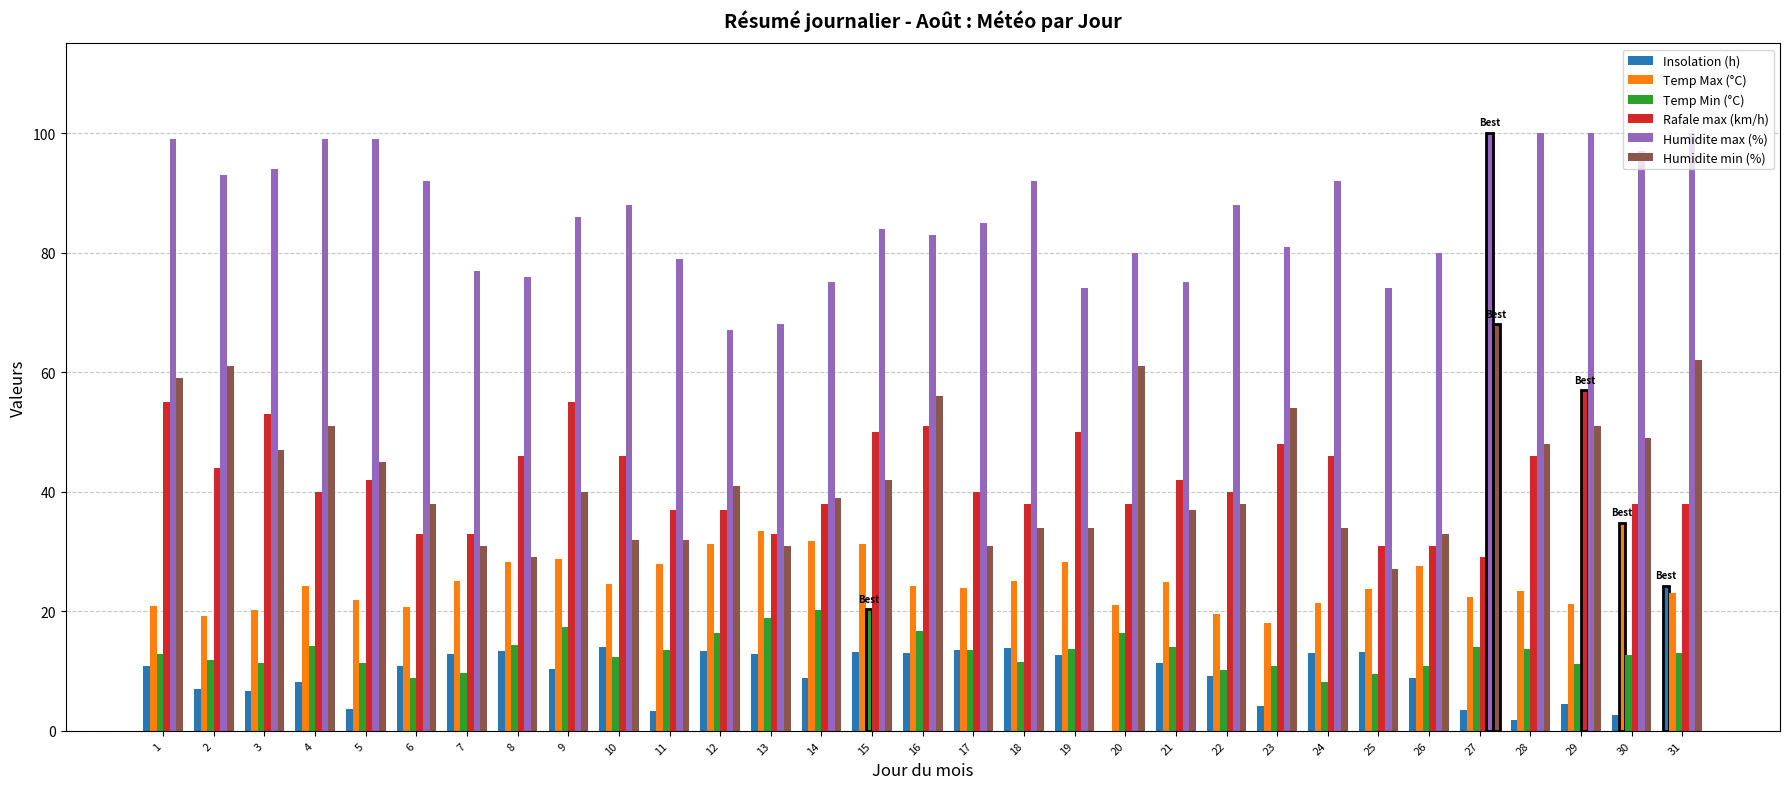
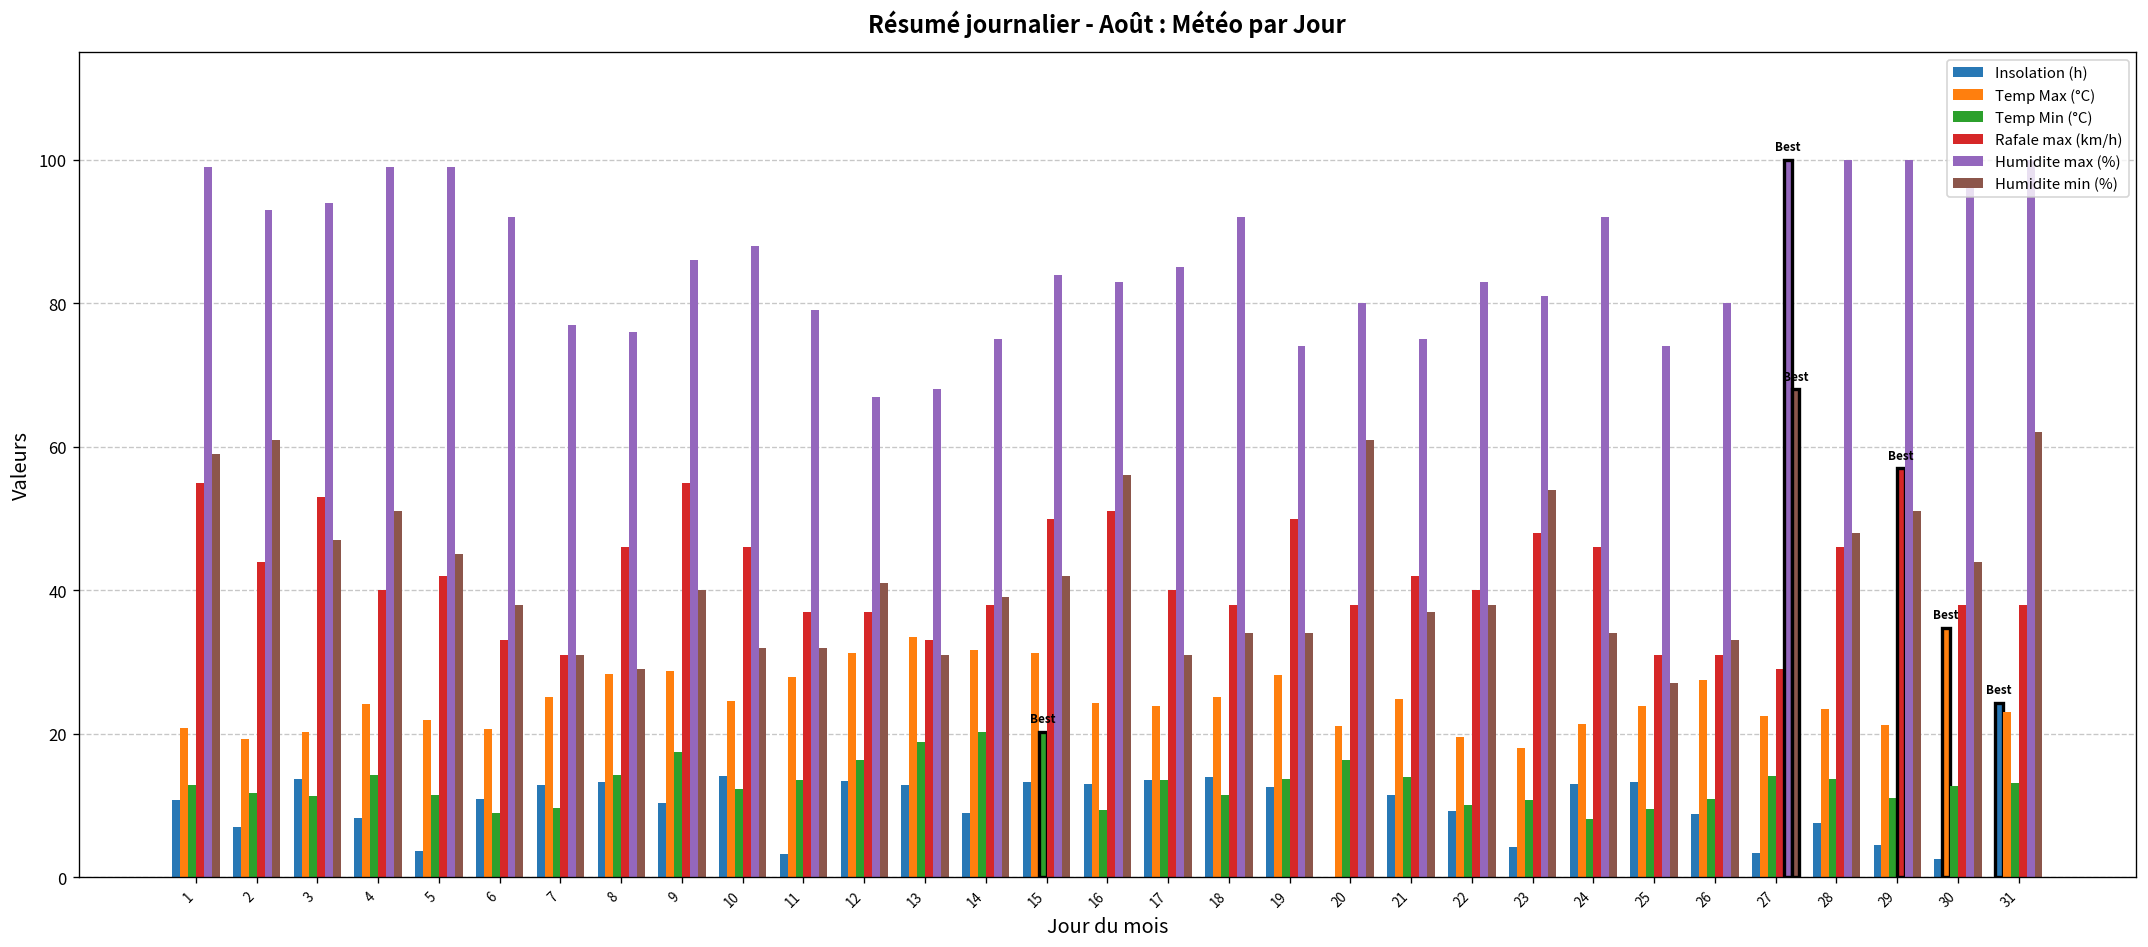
Insolation (h), 3: 7 -> 14
Rafale max (km/h), 7: 33 -> 31
Temp Min (°C), 16: 17 -> 9
Humidite max (%), 22: 88 -> 83
Insolation (h), 28: 2 -> 8
Humidite min (%), 30: 49 -> 44
